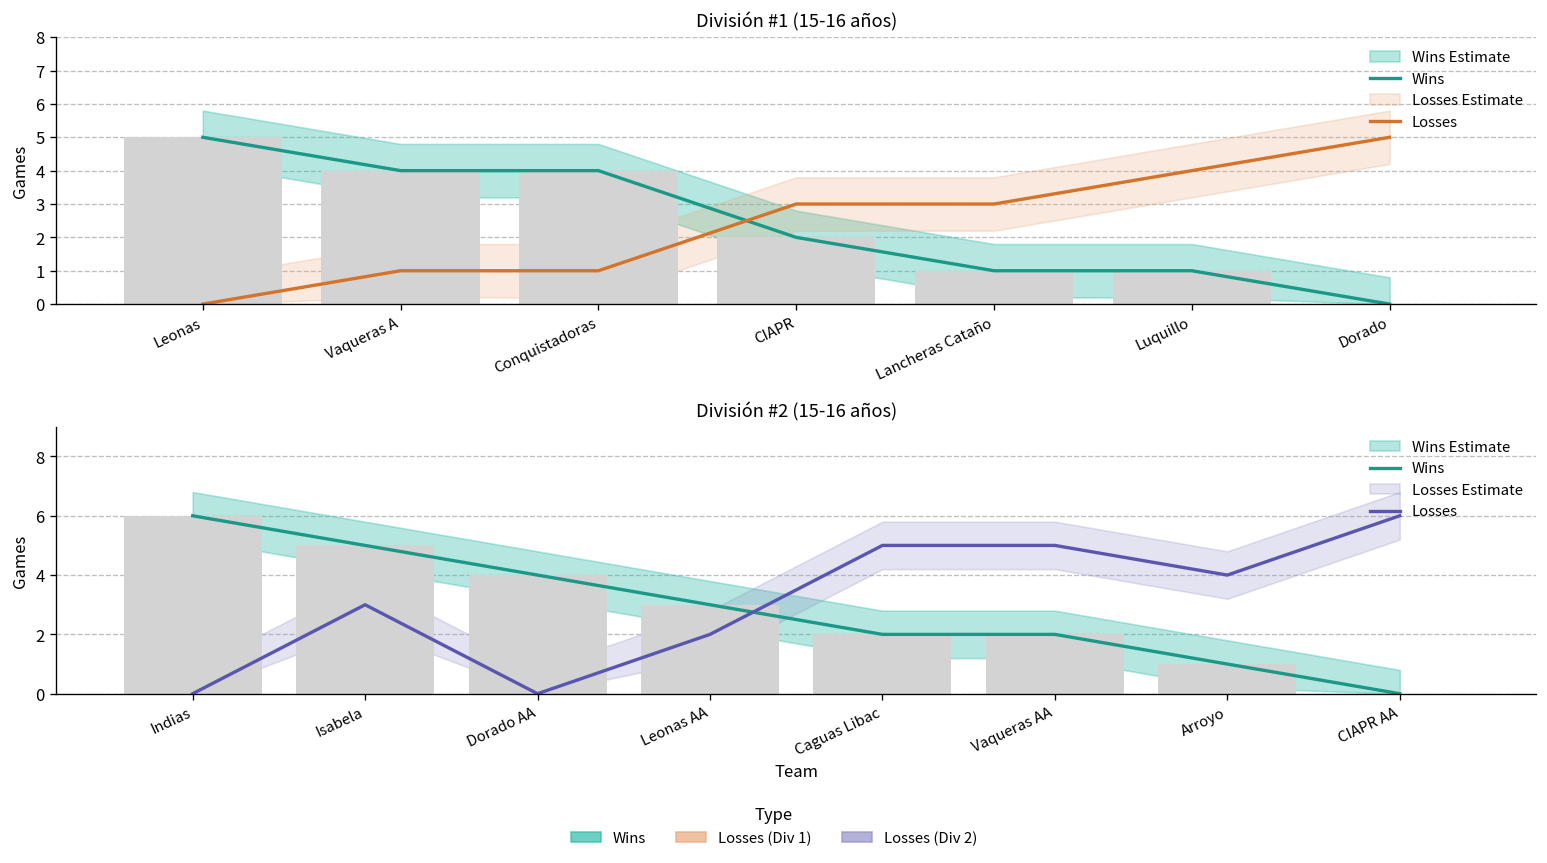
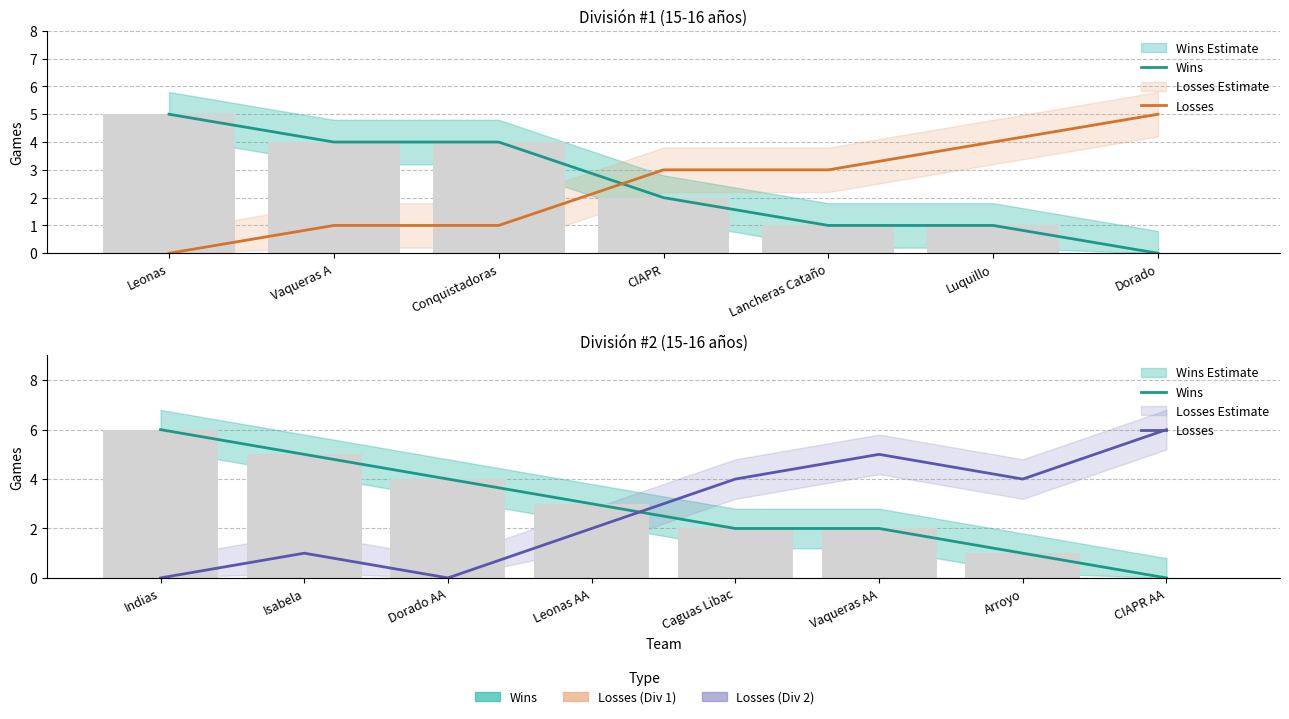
División #2 (15-16 años), Losses, Isabela: 3 -> 1
División #2 (15-16 años), Losses, Caguas Libac: 5 -> 4
